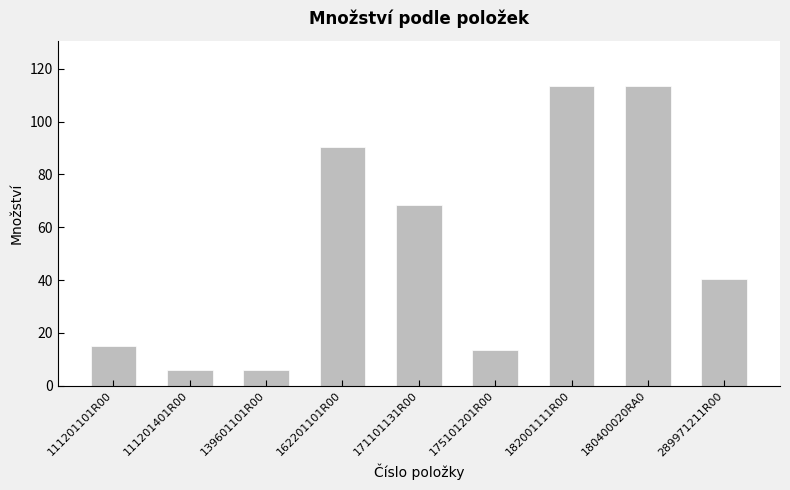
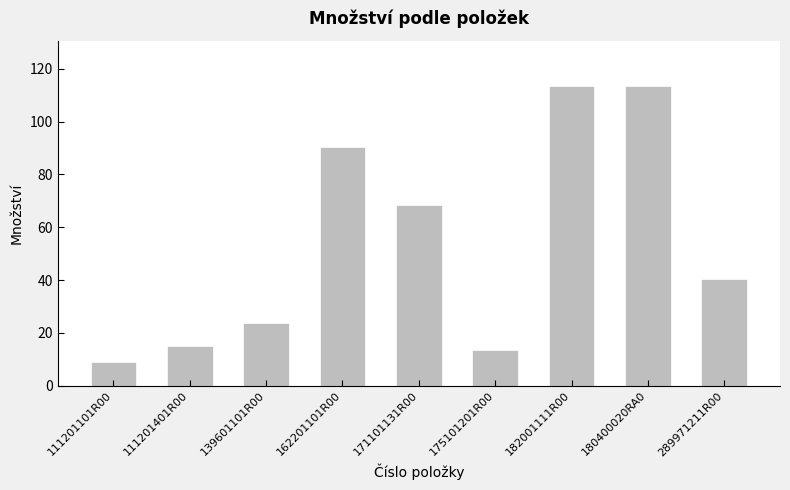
111201101R00: 15 -> 9
111201401R00: 6 -> 15
139601101R00: 6 -> 24
